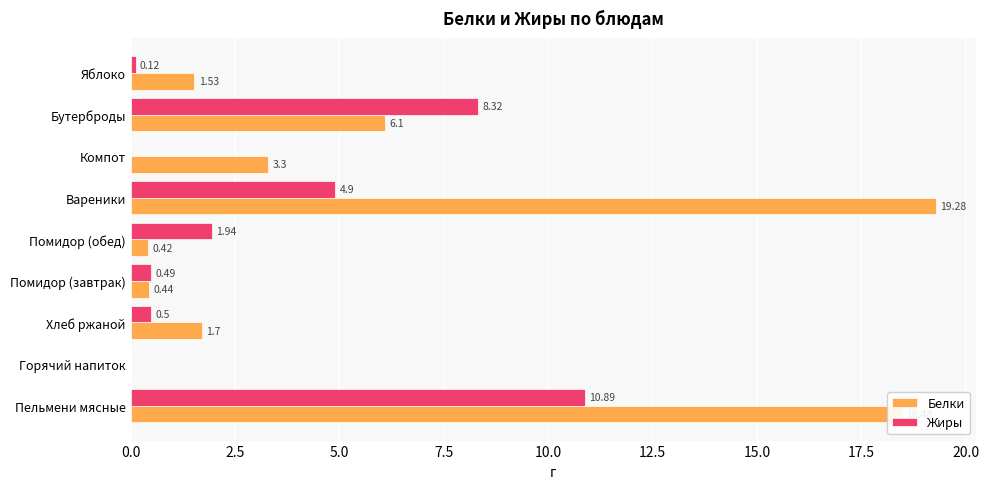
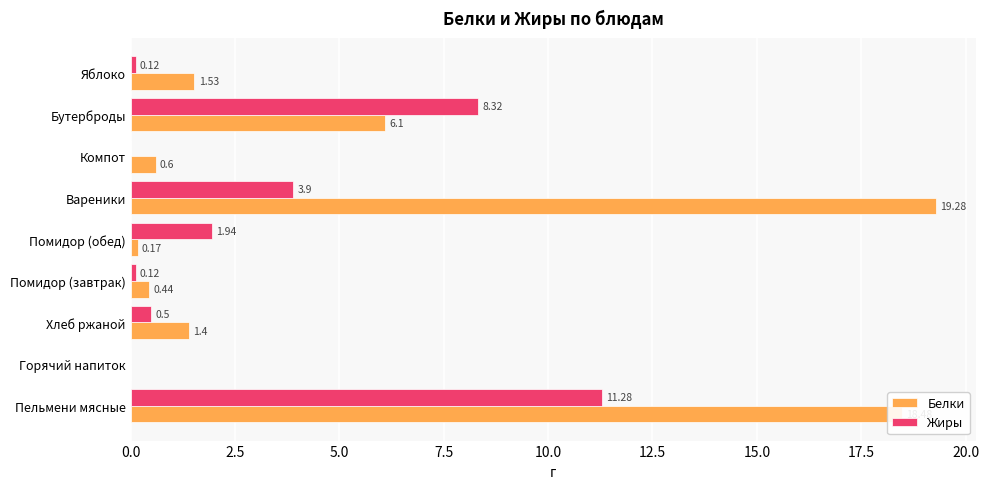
Белки, Компот: 3.3 -> 0.6
Жиры, Вареники: 4.9 -> 3.9
Белки, Помидор (обед): 0.42 -> 0.17
Жиры, Помидор (завтрак): 0.49 -> 0.12
Белки, Хлеб ржаной: 1.7 -> 1.4
Жиры, Пельмени мясные: 10.89 -> 11.28
